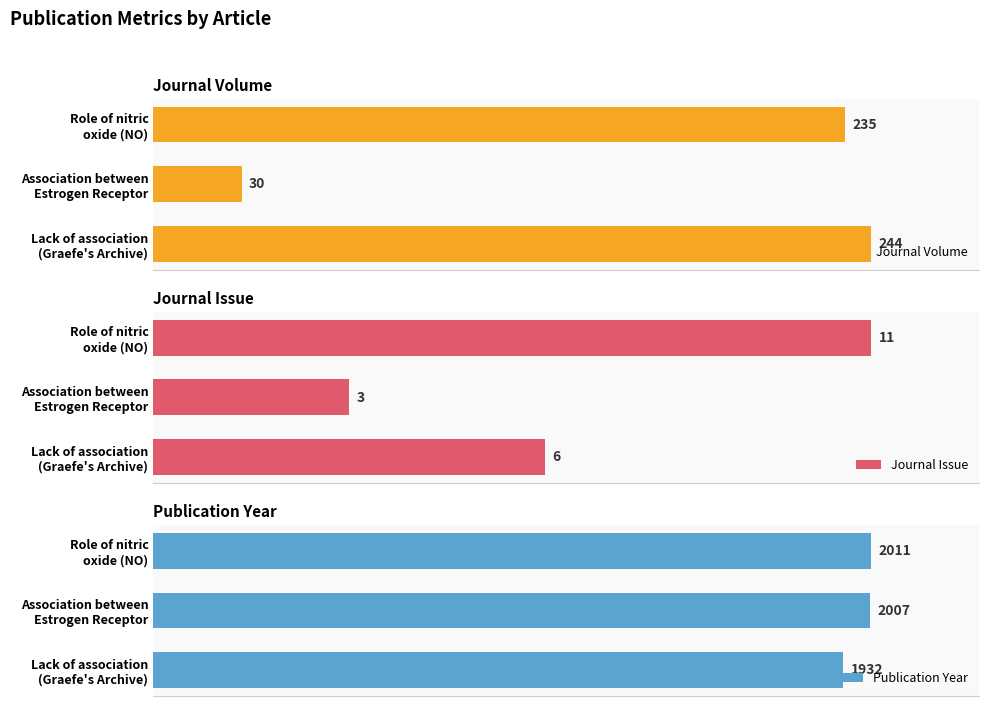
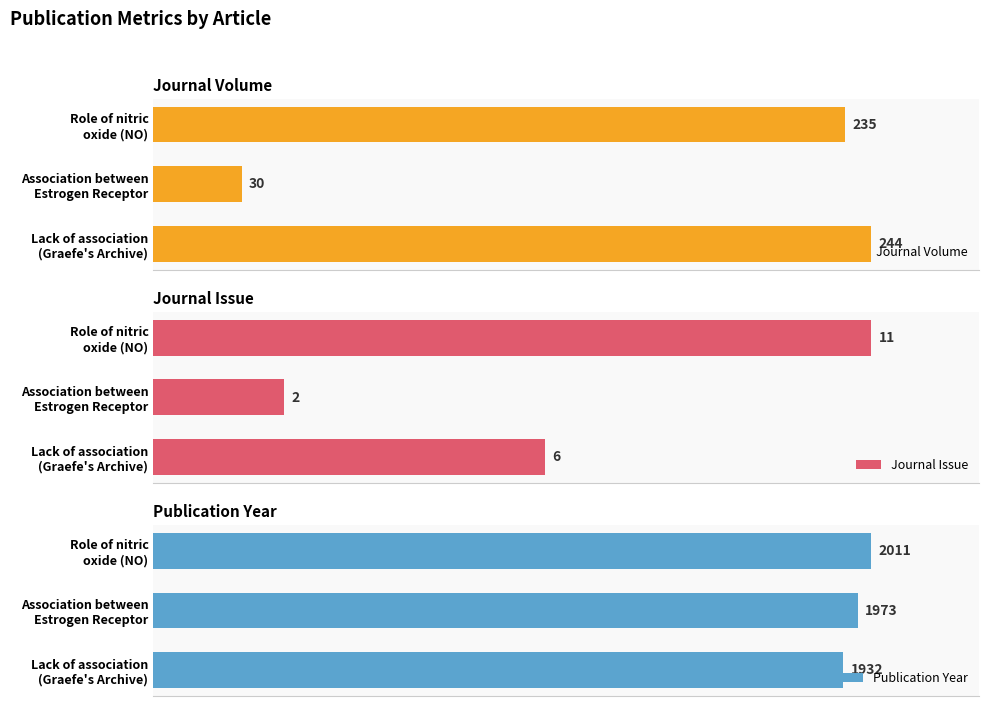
Journal Issue, Association between Estrogen Receptor: 3 -> 2
Publication Year, Association between Estrogen Receptor: 2007 -> 1973
